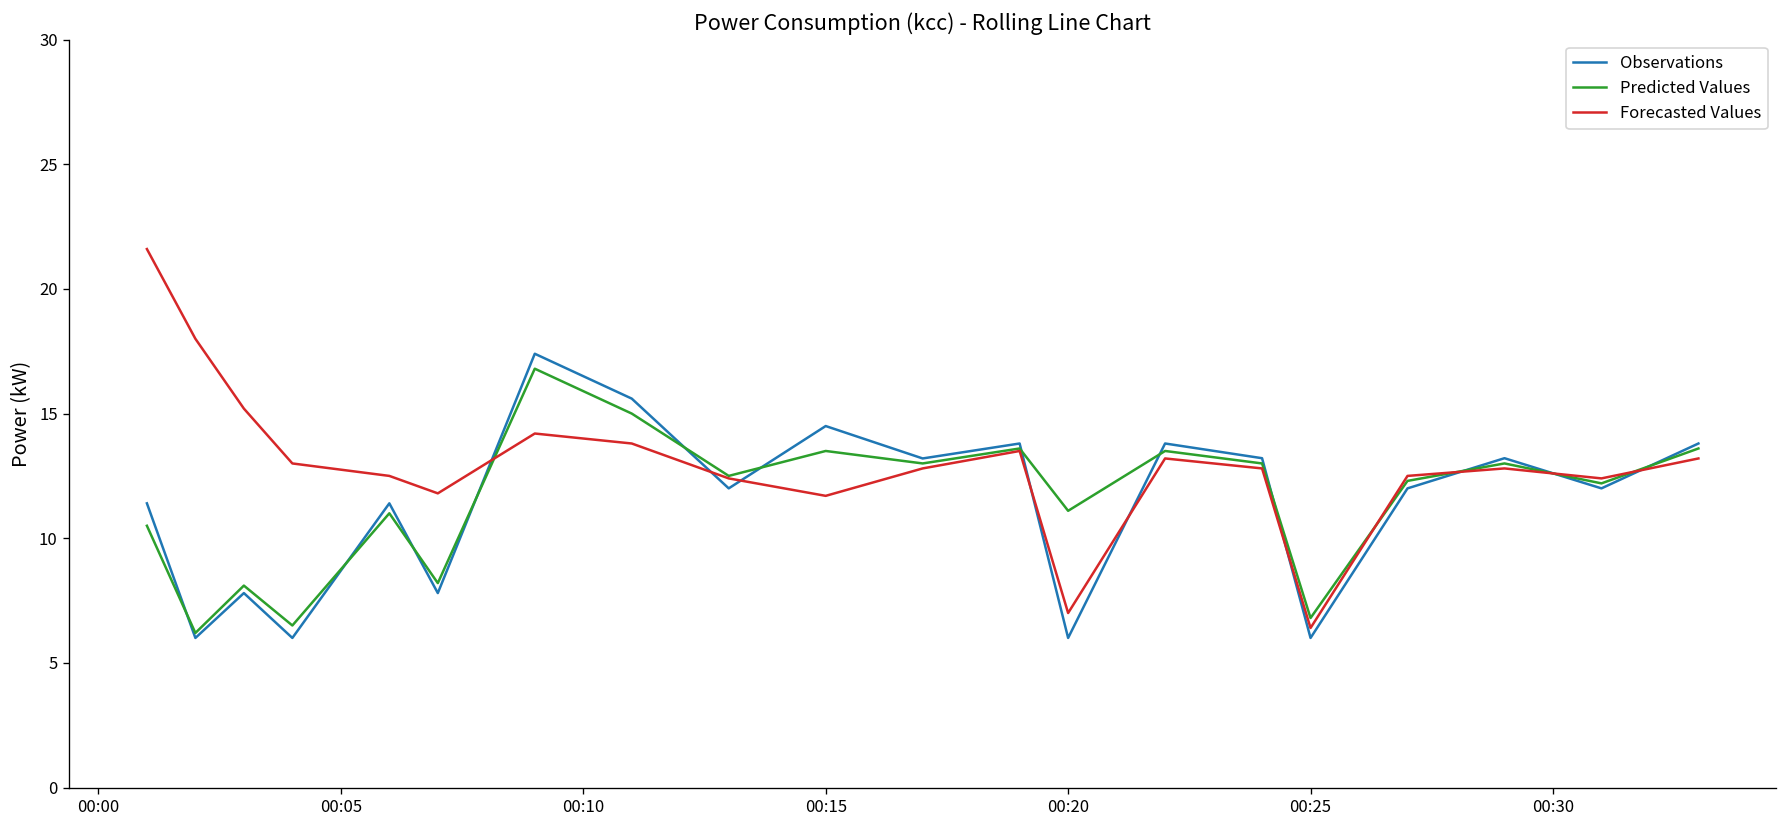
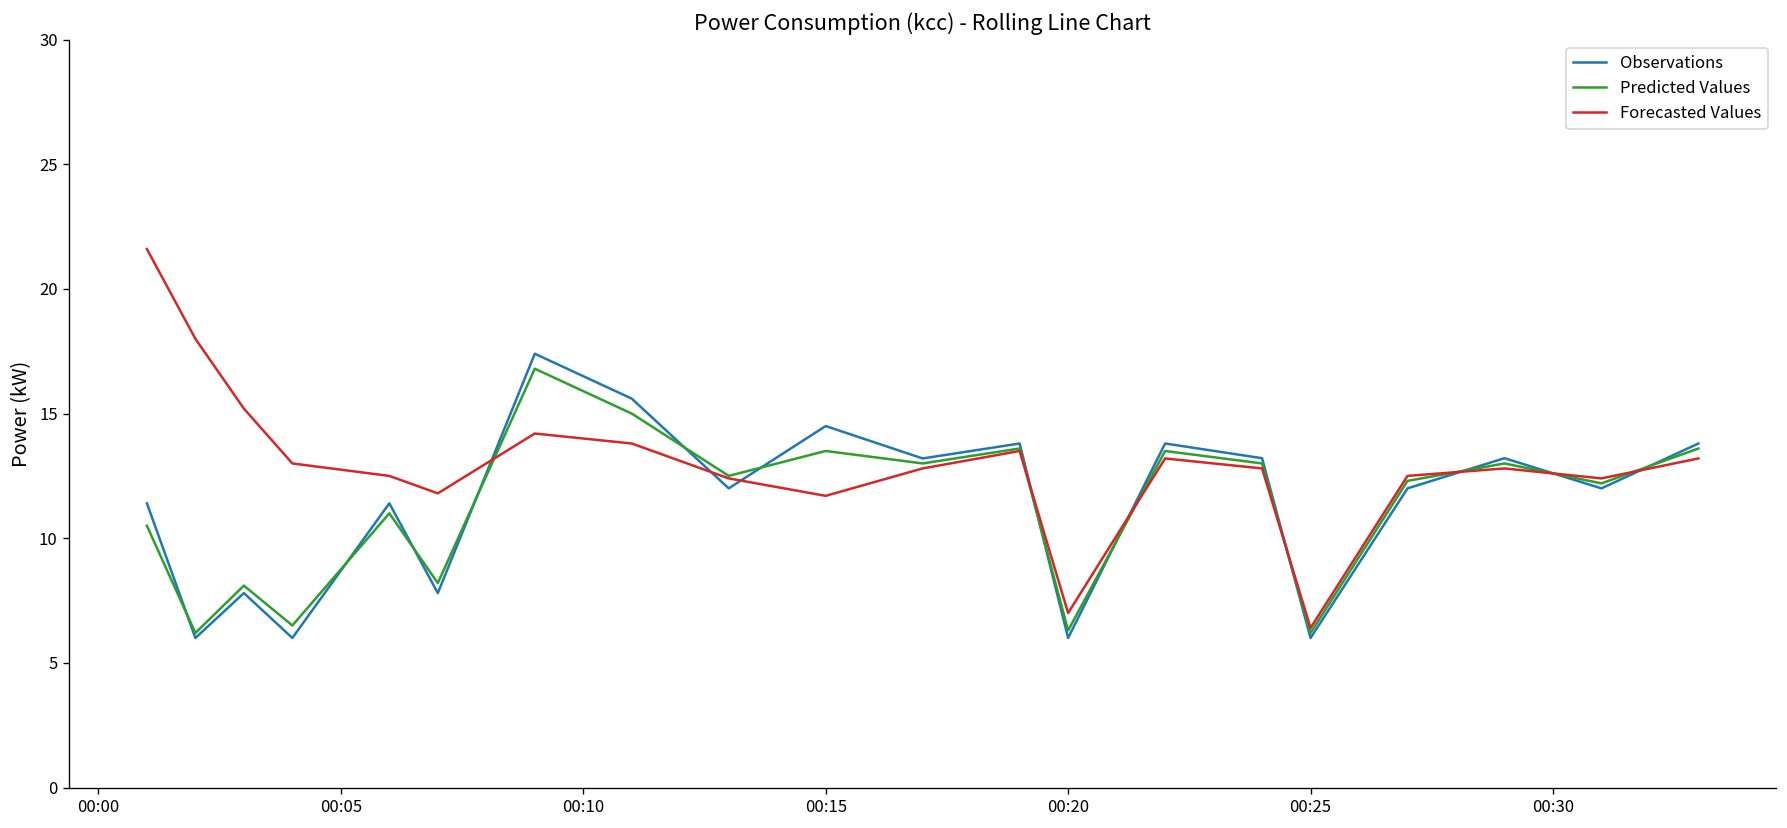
Predicted Values, 00:20: 11.1 -> 6.3
Predicted Values, 00:25: 6.8 -> 6.2
